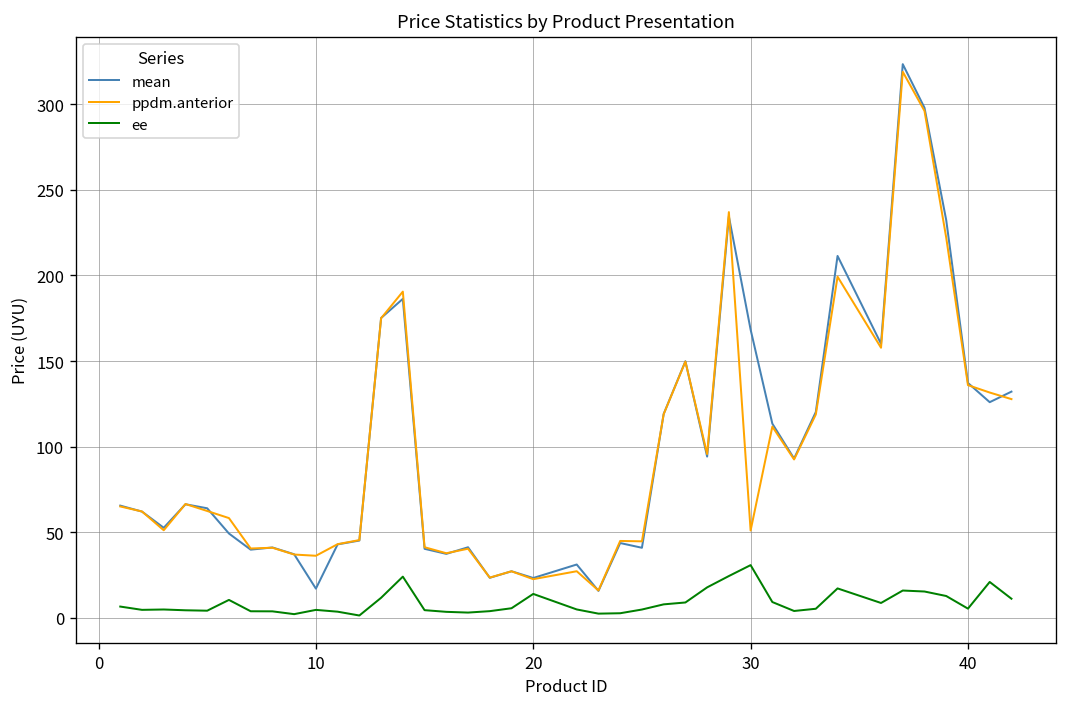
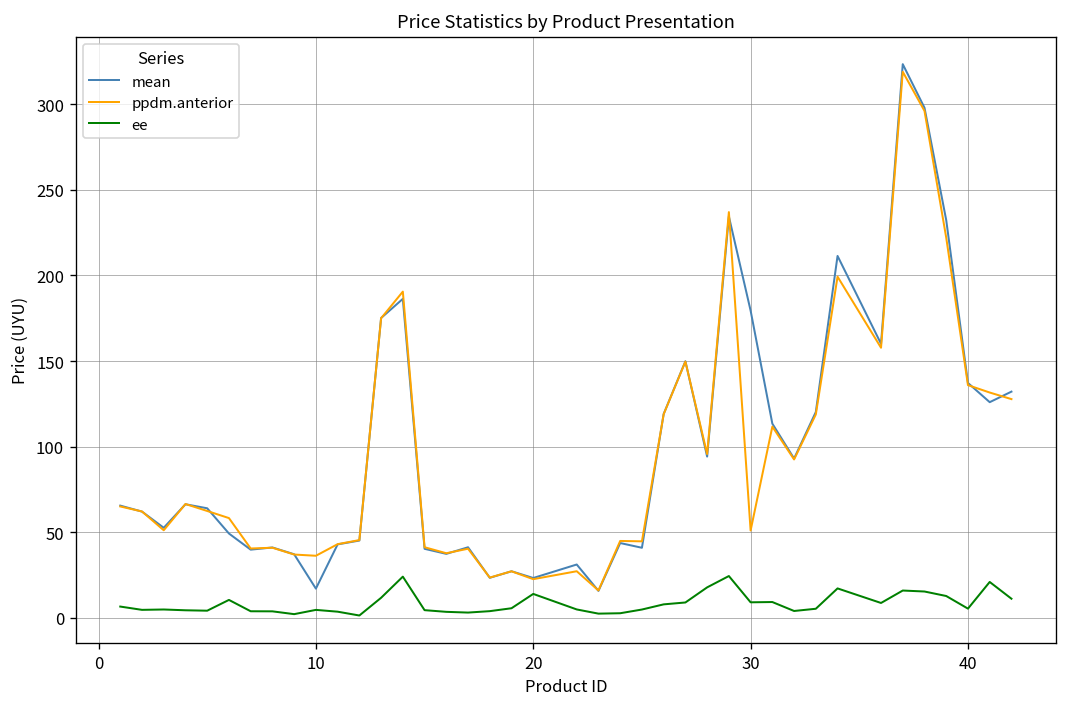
mean, 30: 168 -> 179
ee, 30: 31 -> 9
